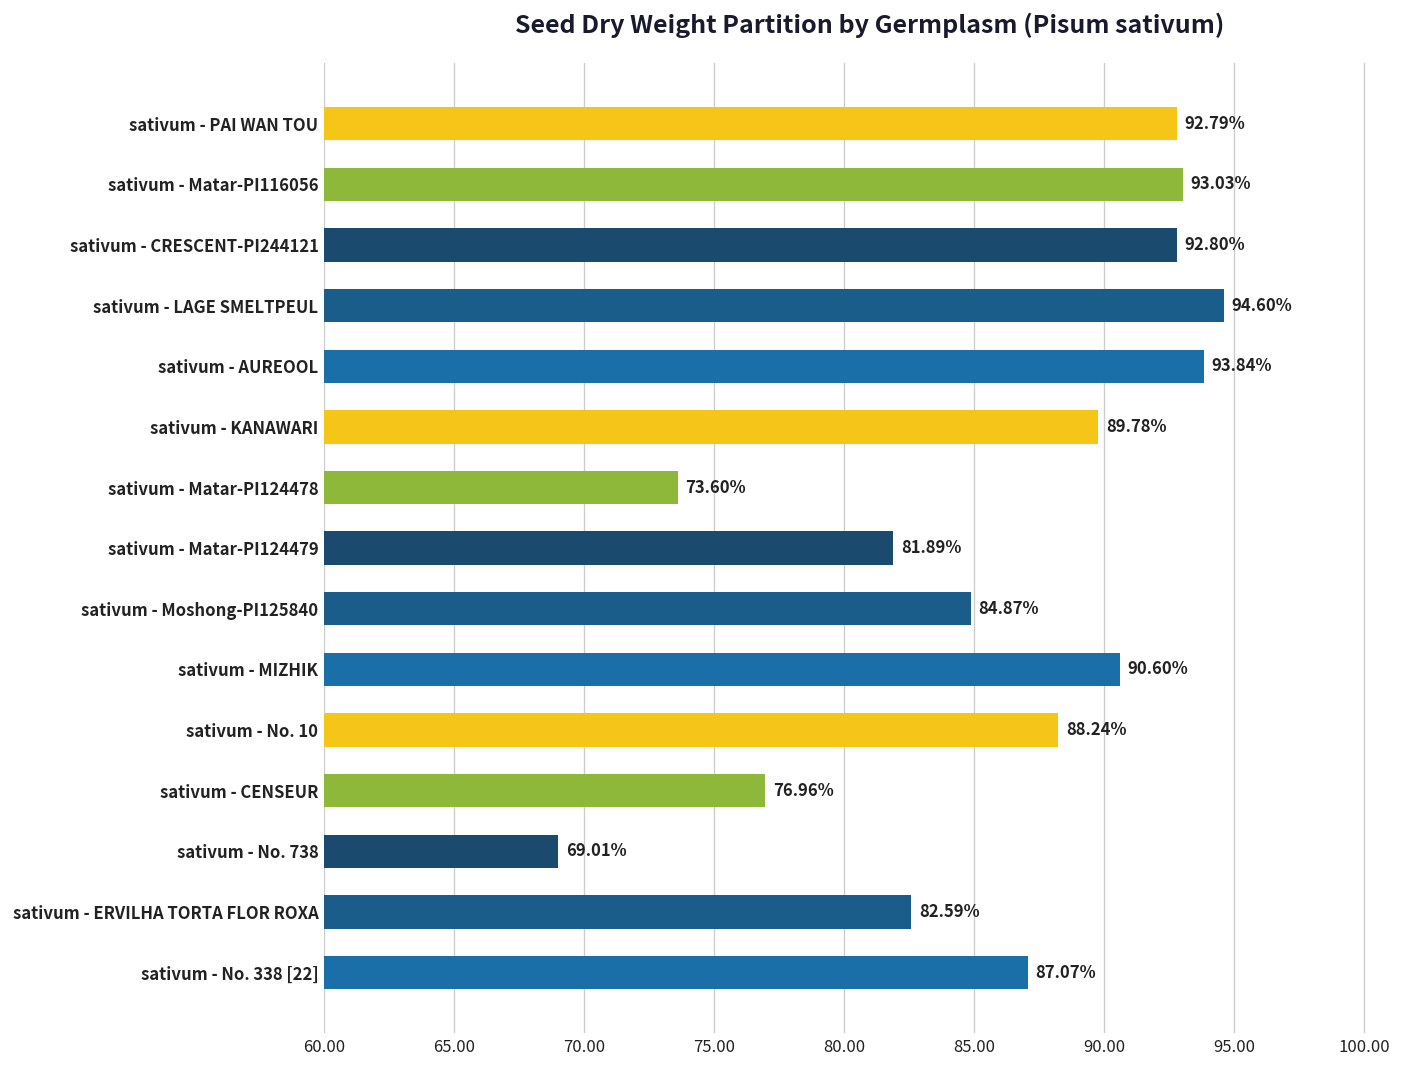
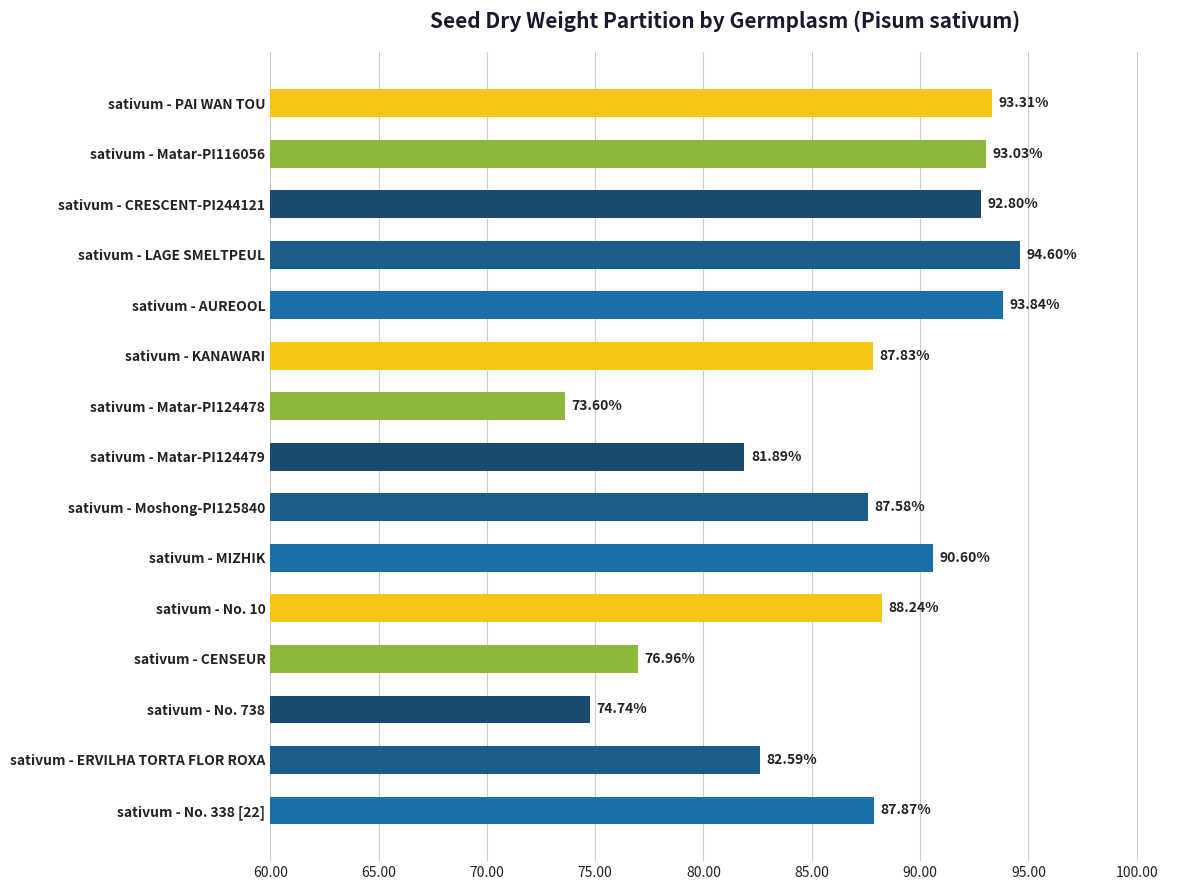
sativum - PAI WAN TOU: 92.79% -> 93.31%
sativum - KANAWARI: 89.78% -> 87.83%
sativum - Moshong-PI125840: 84.87% -> 87.58%
sativum - No. 738: 69.01% -> 74.74%
sativum - No. 338 [22]: 87.07% -> 87.87%
